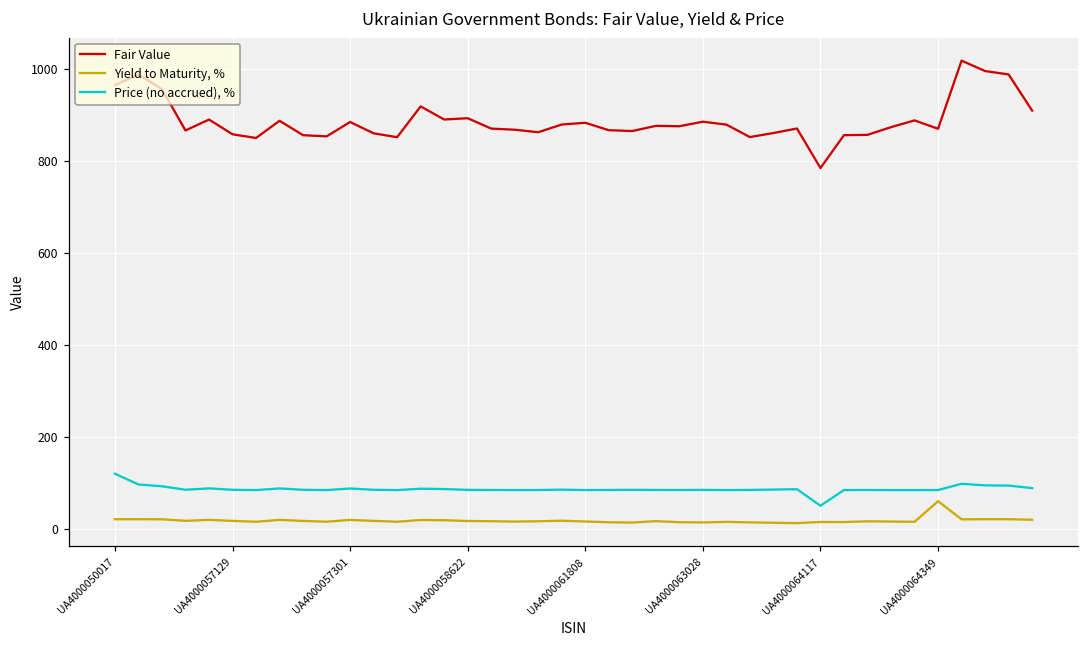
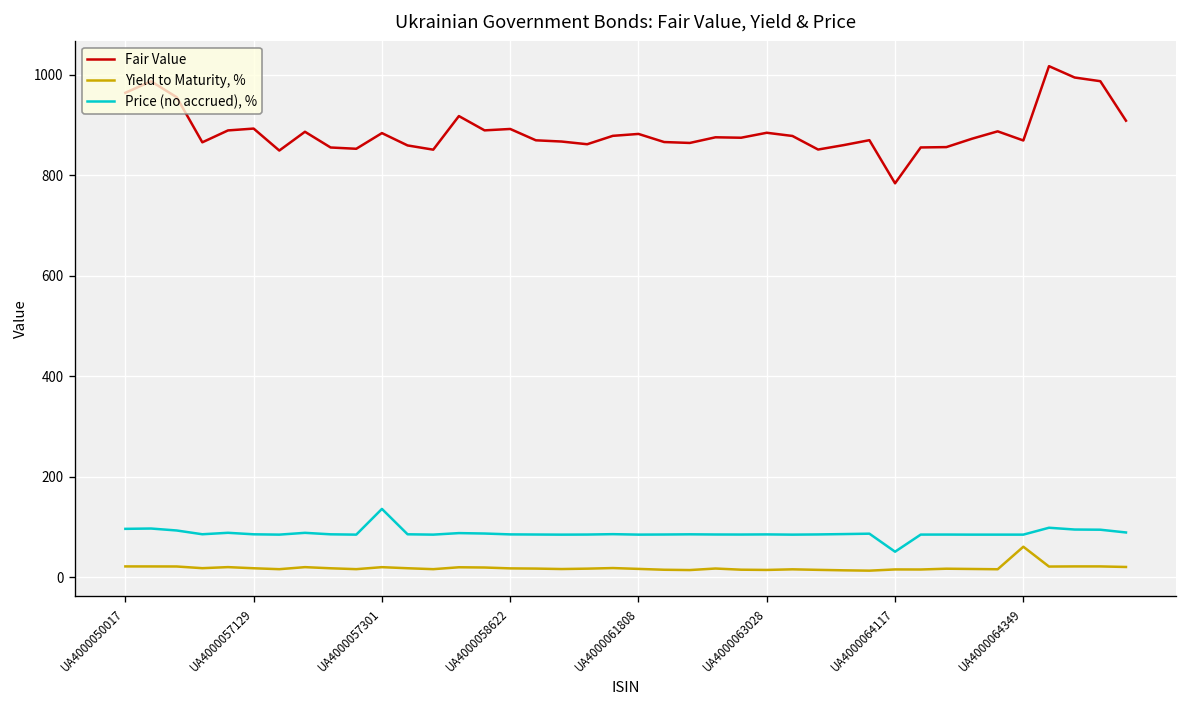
Price (no accrued), %, UA4000050017: 120 -> 100
Fair Value, UA4000057129: 860 -> 890
Price (no accrued), %, UA4000057301: 90 -> 140
